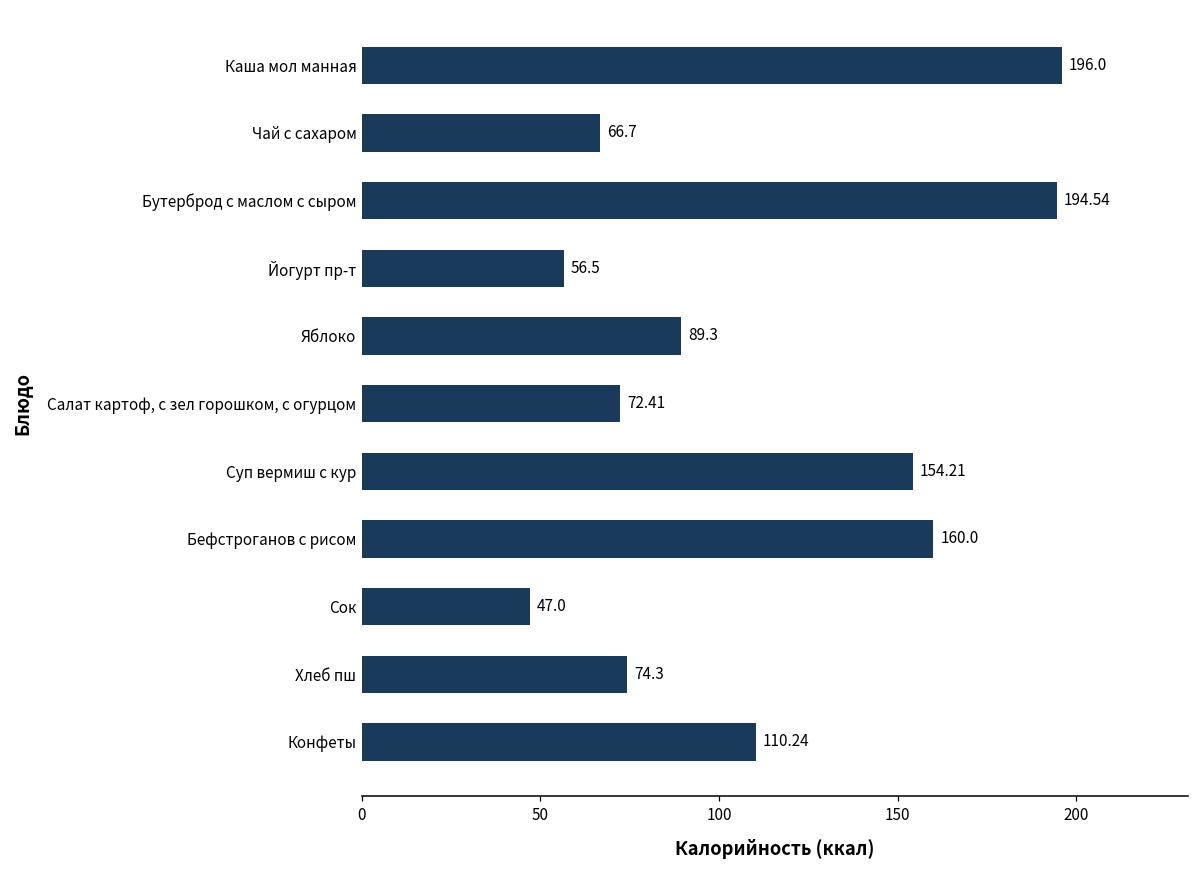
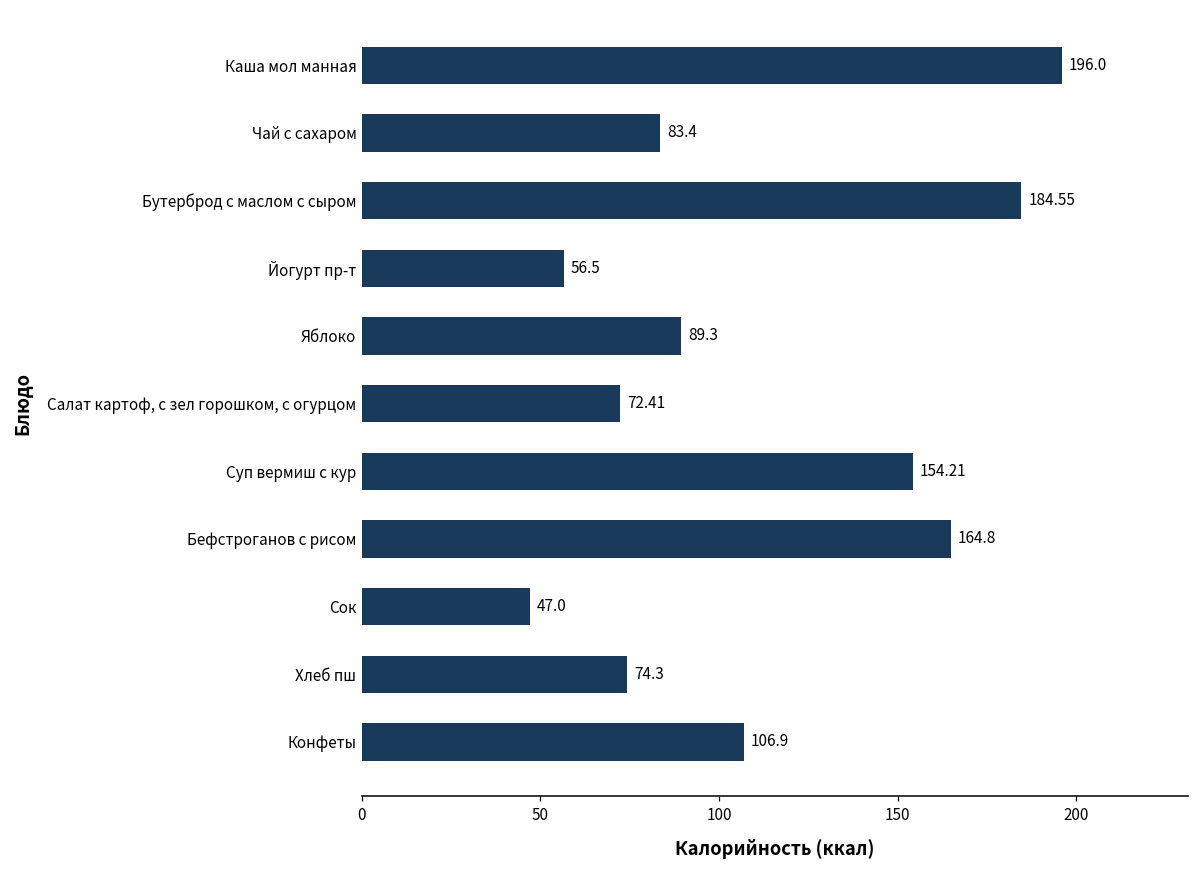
Чай с сахаром: 66.7 -> 83.4
Бутерброд с маслом с сыром: 194.54 -> 184.55
Бефстроганов с рисом: 160.0 -> 164.8
Конфеты: 110.24 -> 106.9
